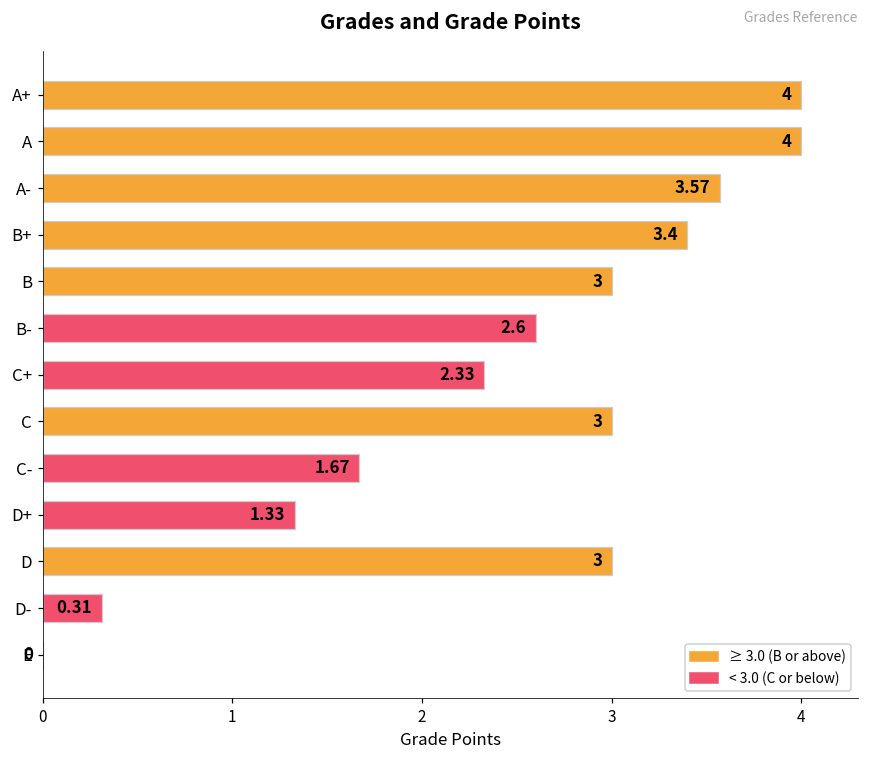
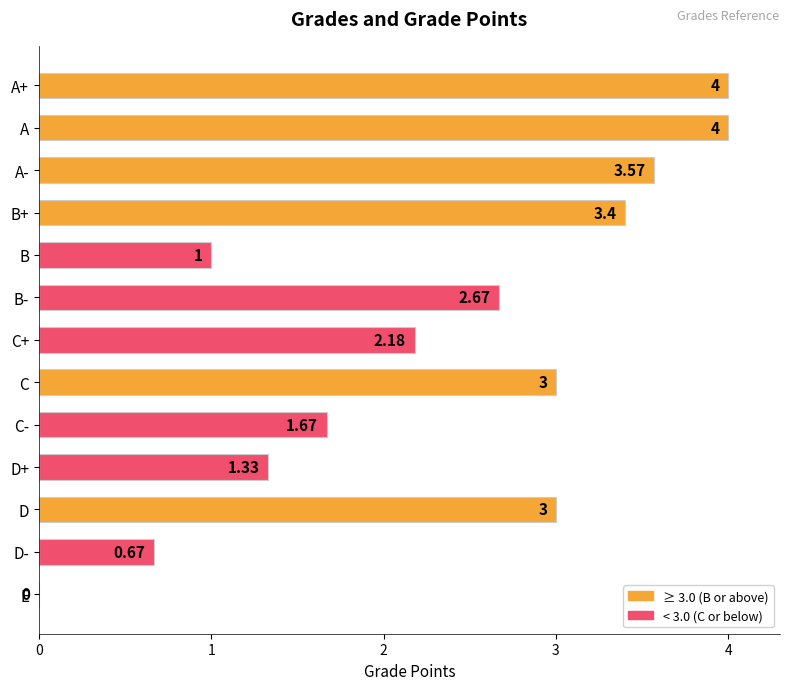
B: 3 -> 1
B-: 2.6 -> 2.67
C+: 2.33 -> 2.18
D-: 0.31 -> 0.67
